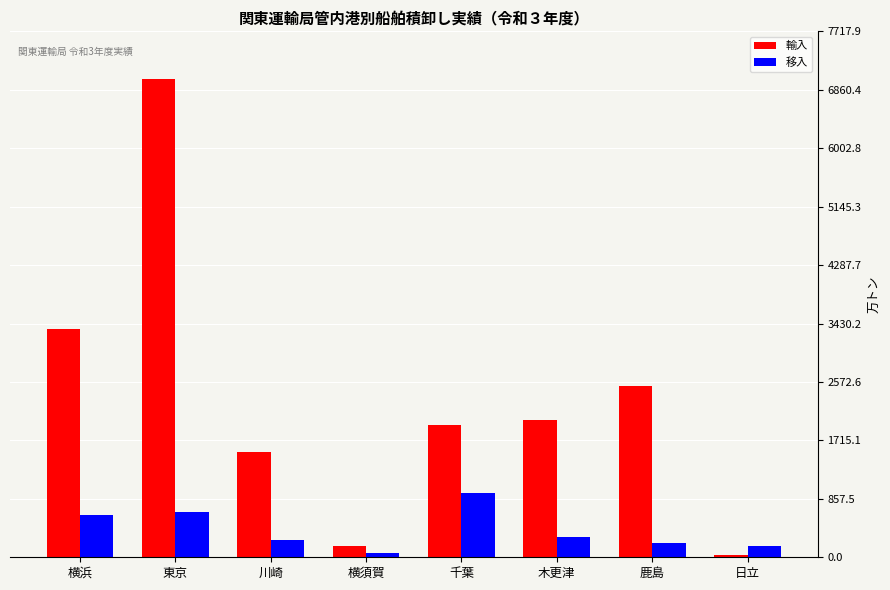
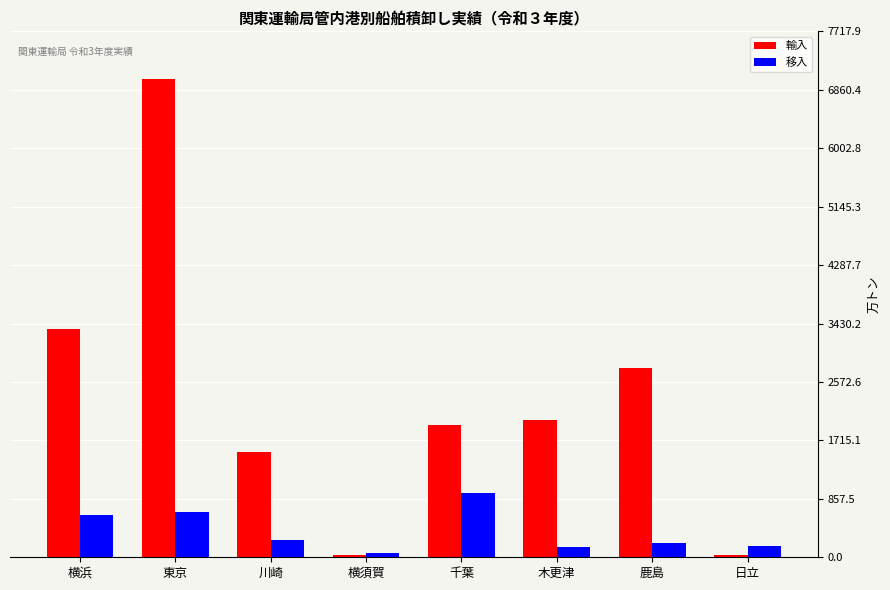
輸入, 横須賀: 200 -> 0
移入, 木更津: 300 -> 200
輸入, 鹿島: 2500 -> 2800
